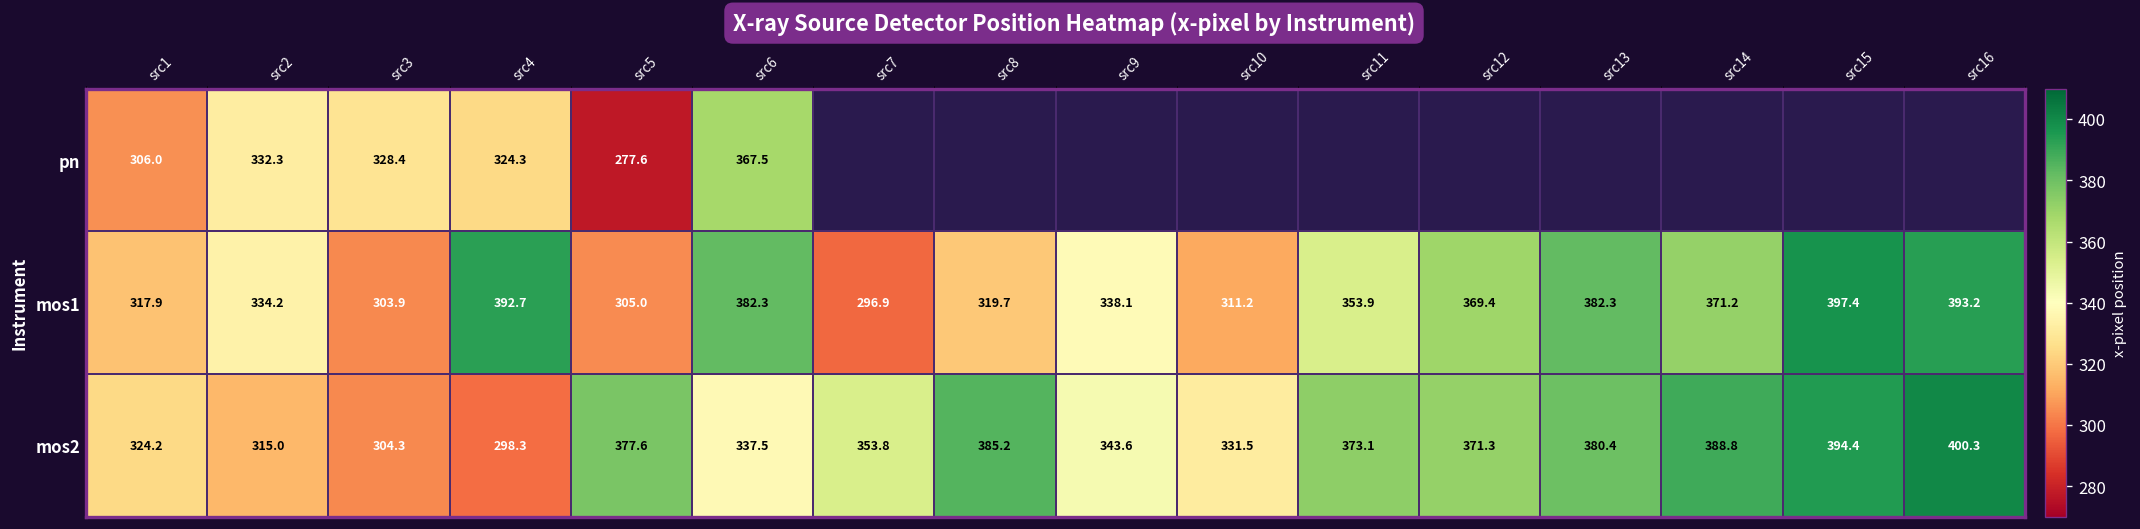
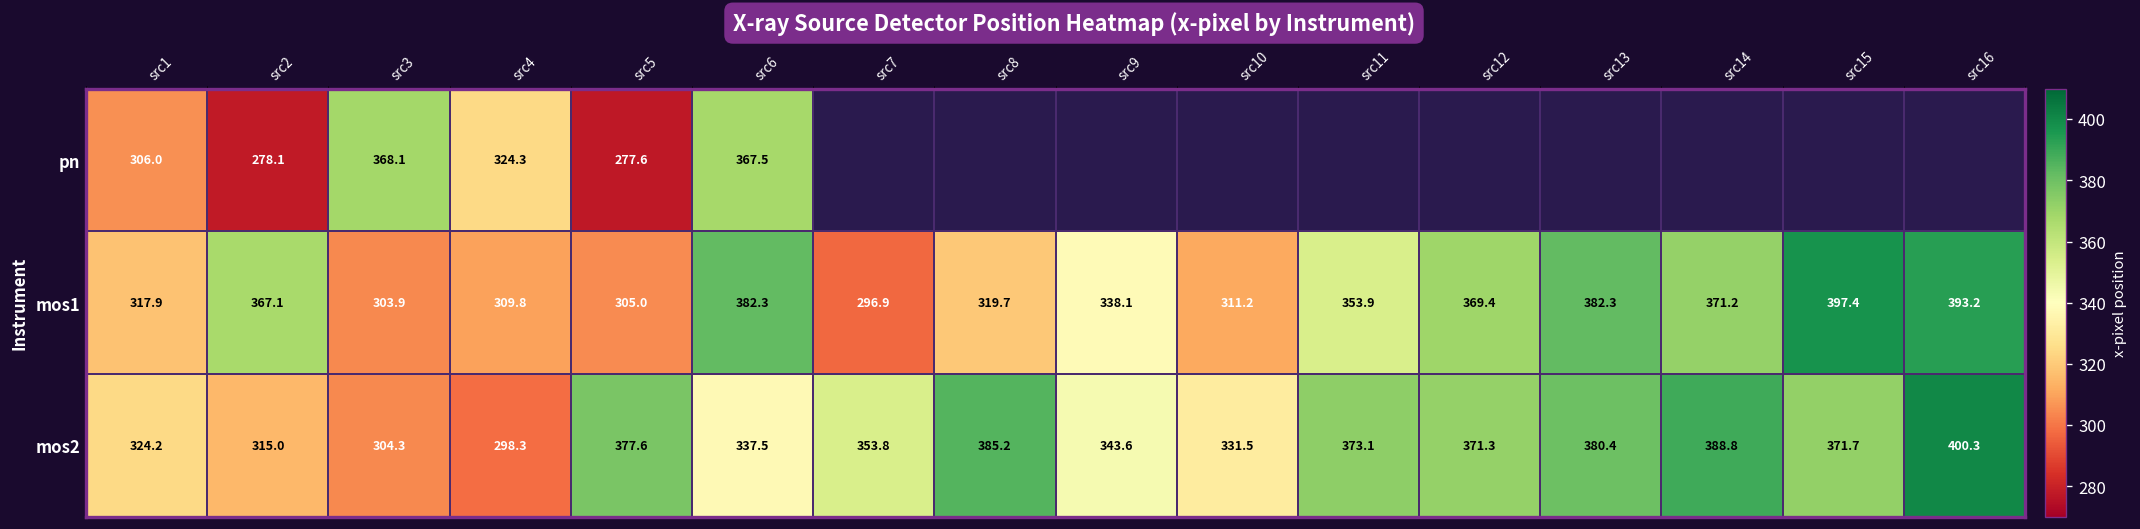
pn, src2: 332.3 -> 278.1
pn, src3: 328.4 -> 368.1
mos1, src2: 334.2 -> 367.1
mos1, src4: 392.7 -> 309.8
mos2, src15: 394.4 -> 371.7
